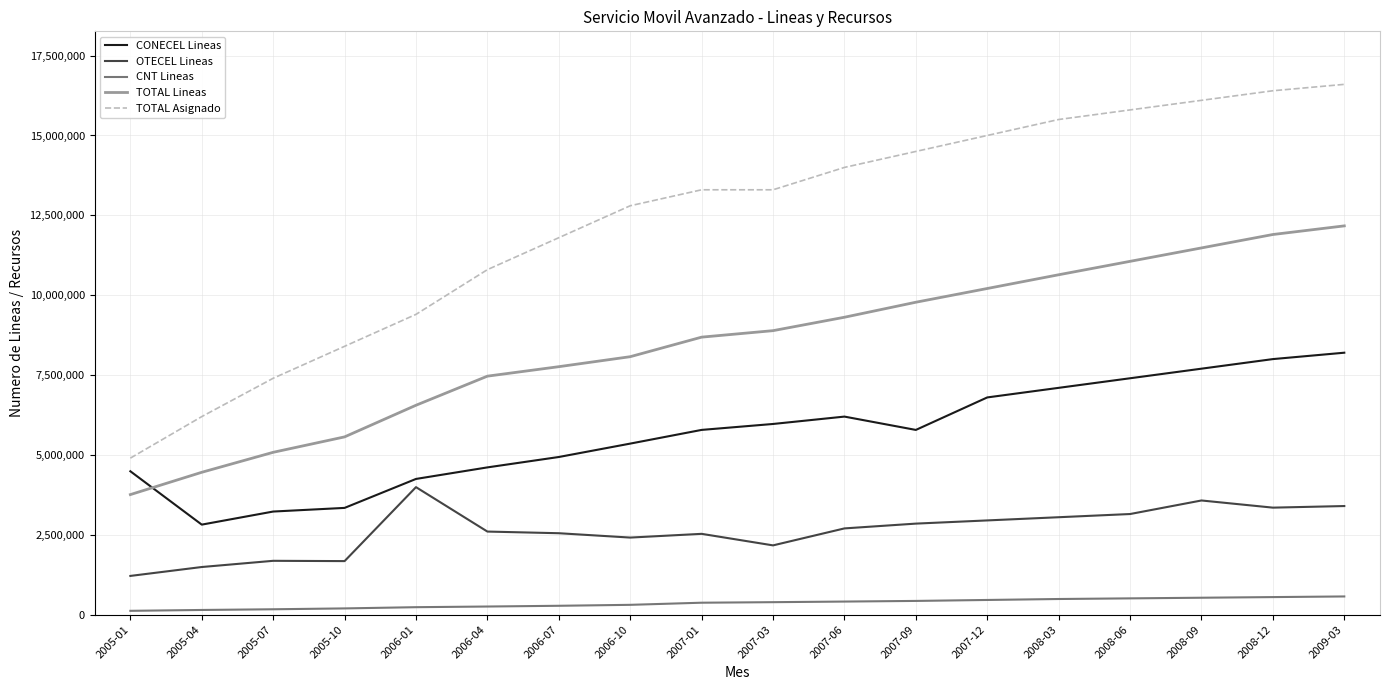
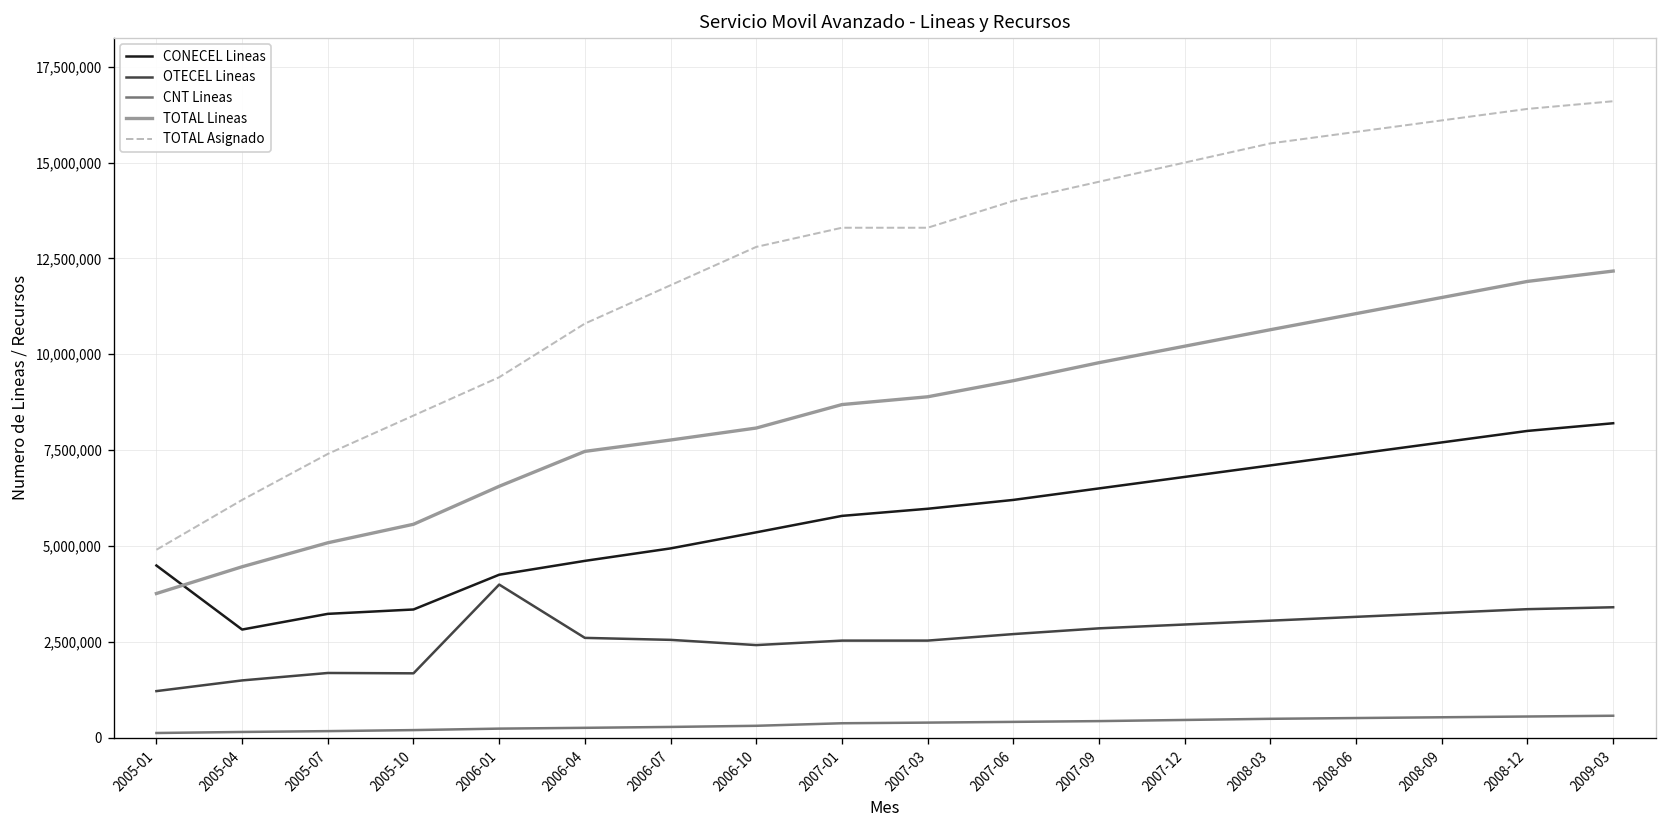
OTECEL Lineas, 2007-03: 2,200,000 -> 2,500,000
CONECEL Lineas, 2007-09: 5,800,000 -> 6,500,000
OTECEL Lineas, 2008-09: 3,600,000 -> 3,300,000
